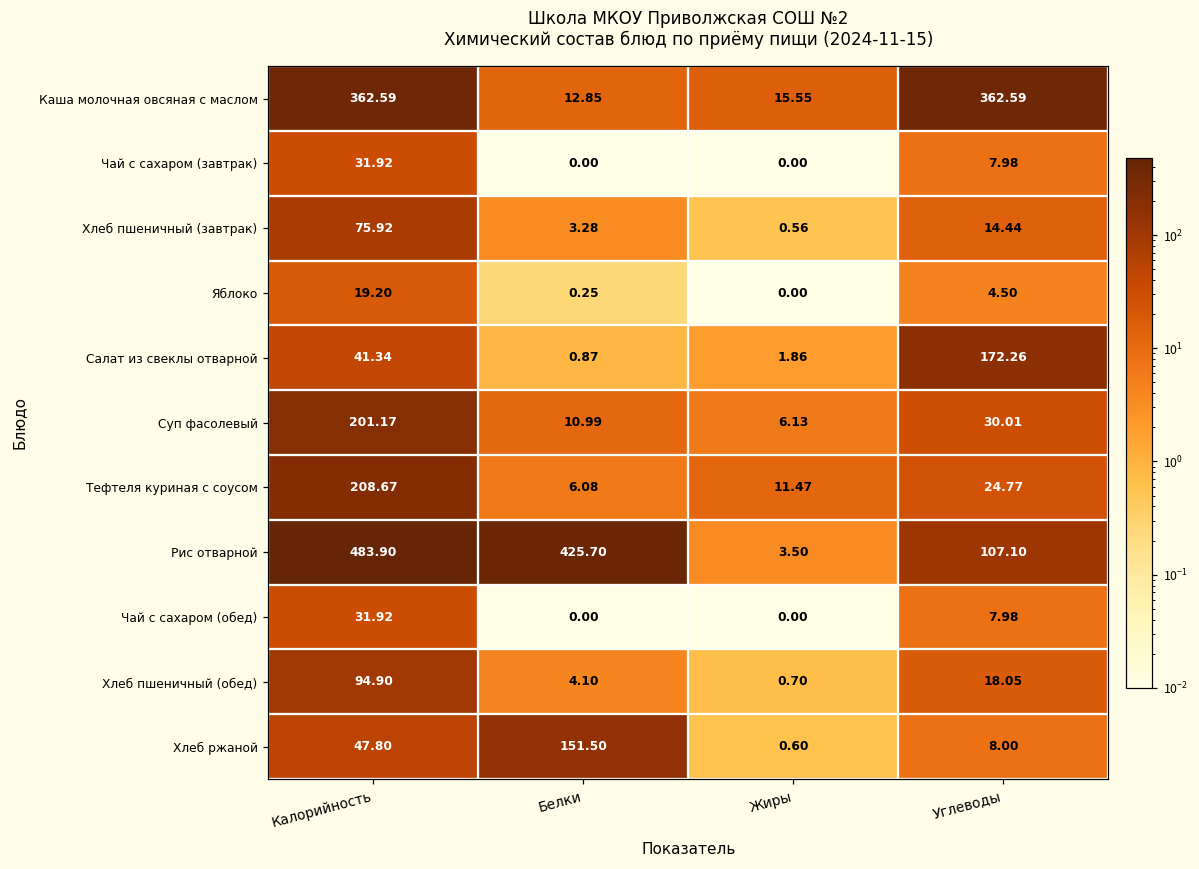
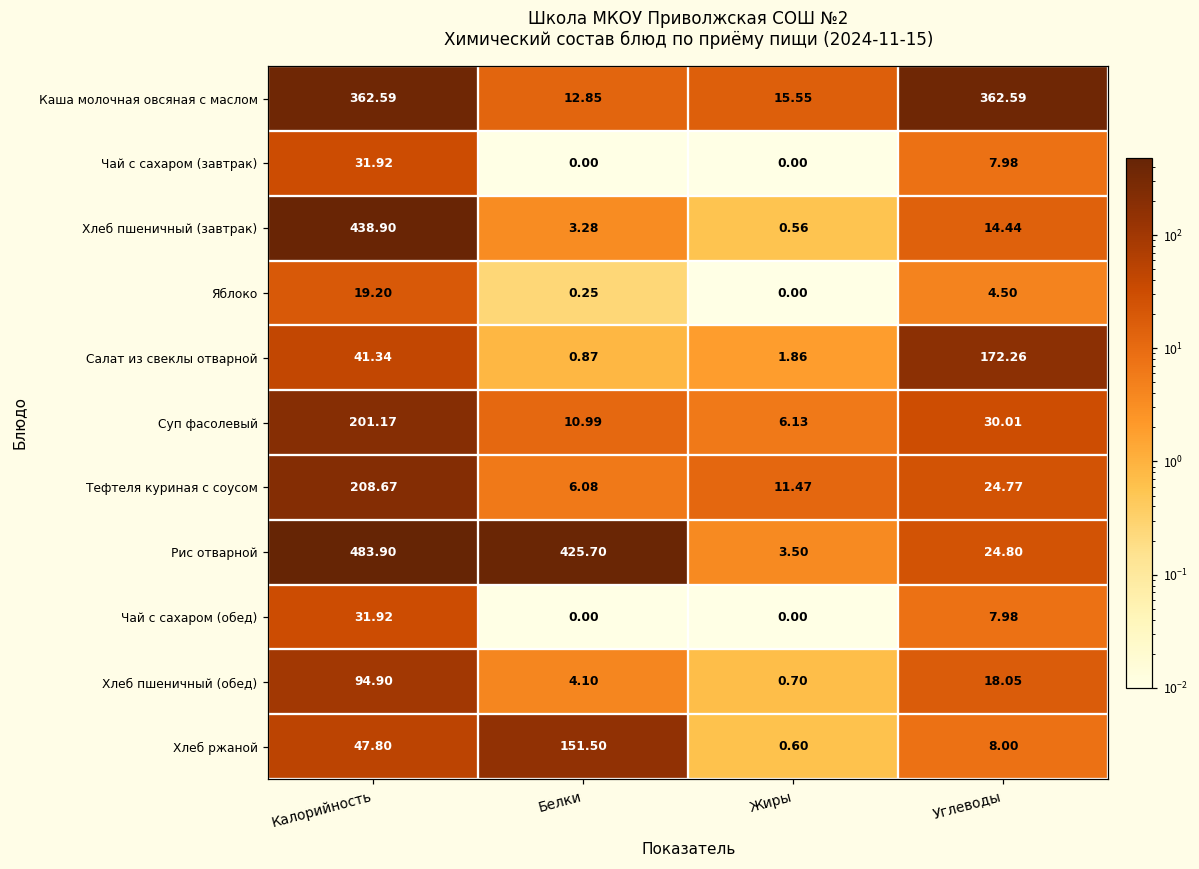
Хлеб пшеничный (завтрак), Калорийность: 75.92 -> 438.90
Рис отварной, Углеводы: 107.10 -> 24.80
